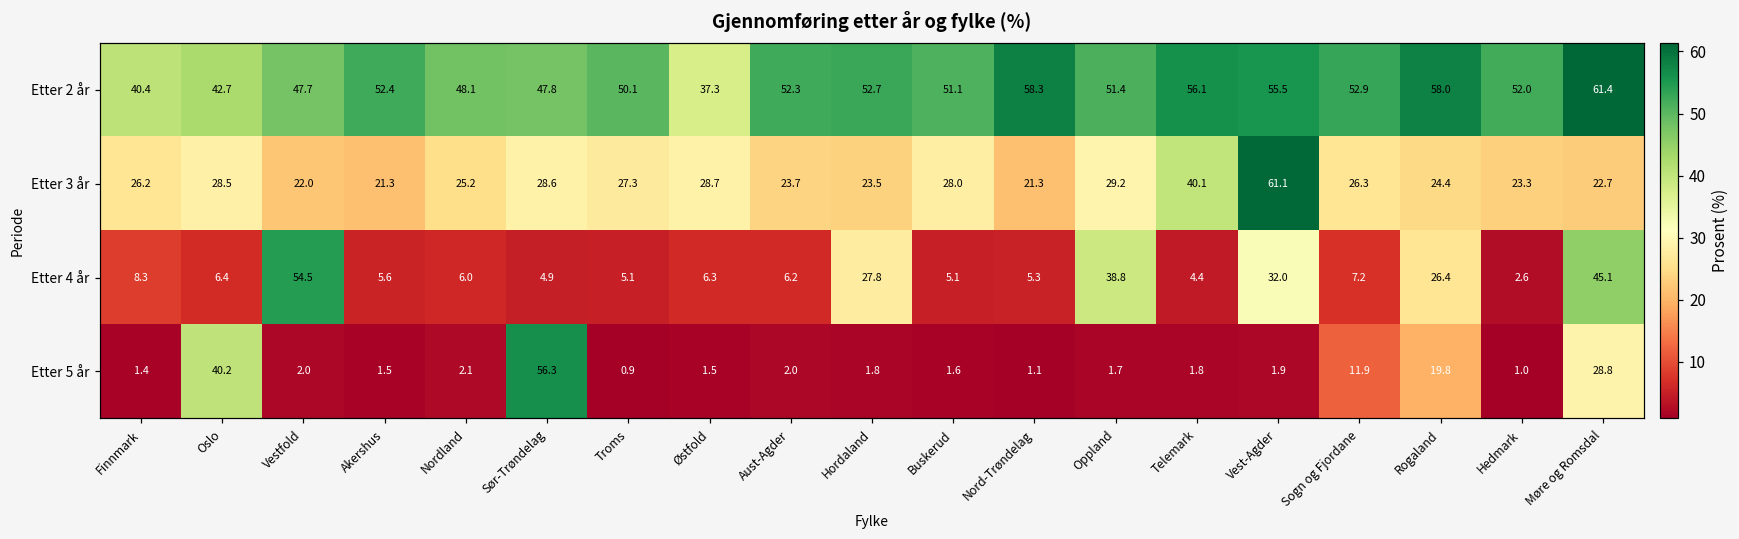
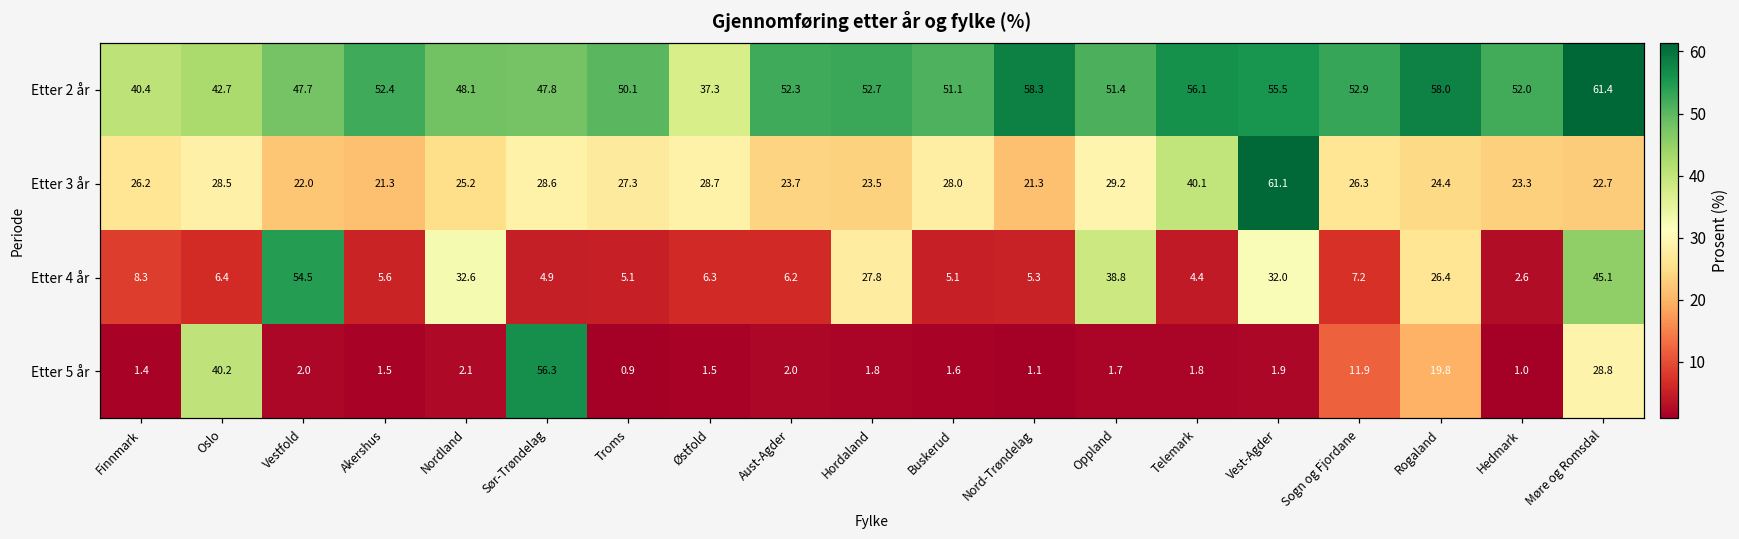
Etter 4 år, Nordland: 6.0 -> 32.6
